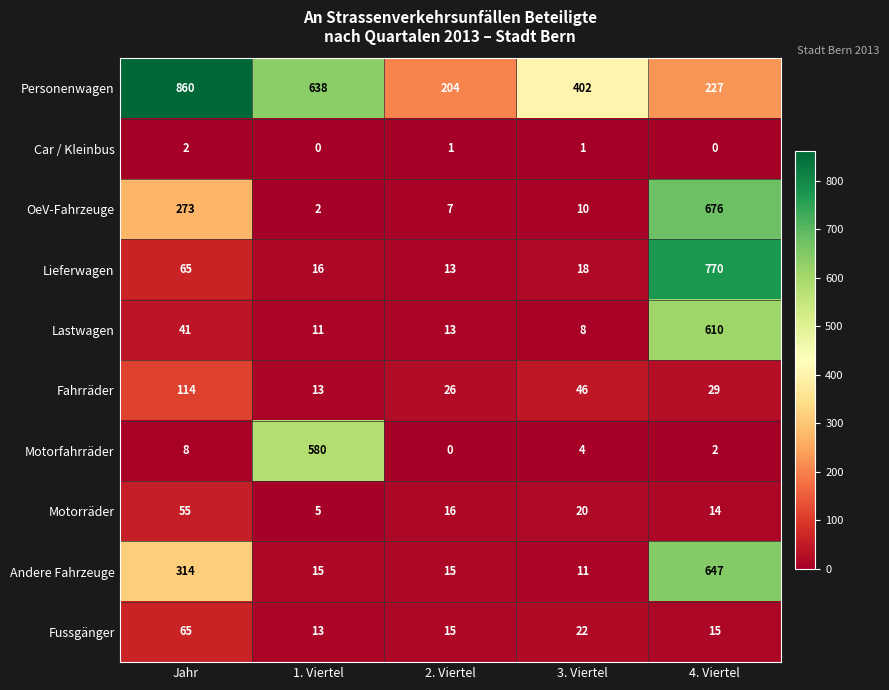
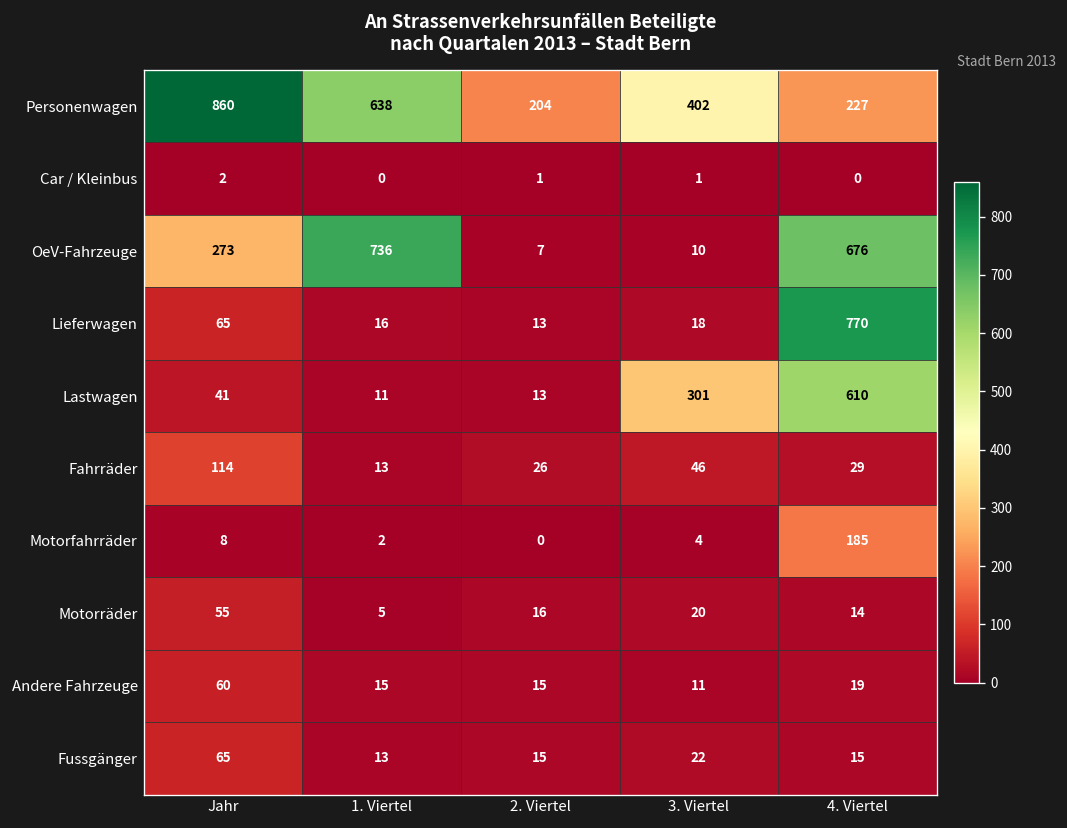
OeV-Fahrzeuge, 1. Viertel: 2 -> 736
Lastwagen, 3. Viertel: 8 -> 301
Motorfahrräder, 1. Viertel: 580 -> 2
Motorfahrräder, 4. Viertel: 2 -> 185
Andere Fahrzeuge, Jahr: 314 -> 60
Andere Fahrzeuge, 4. Viertel: 647 -> 19
